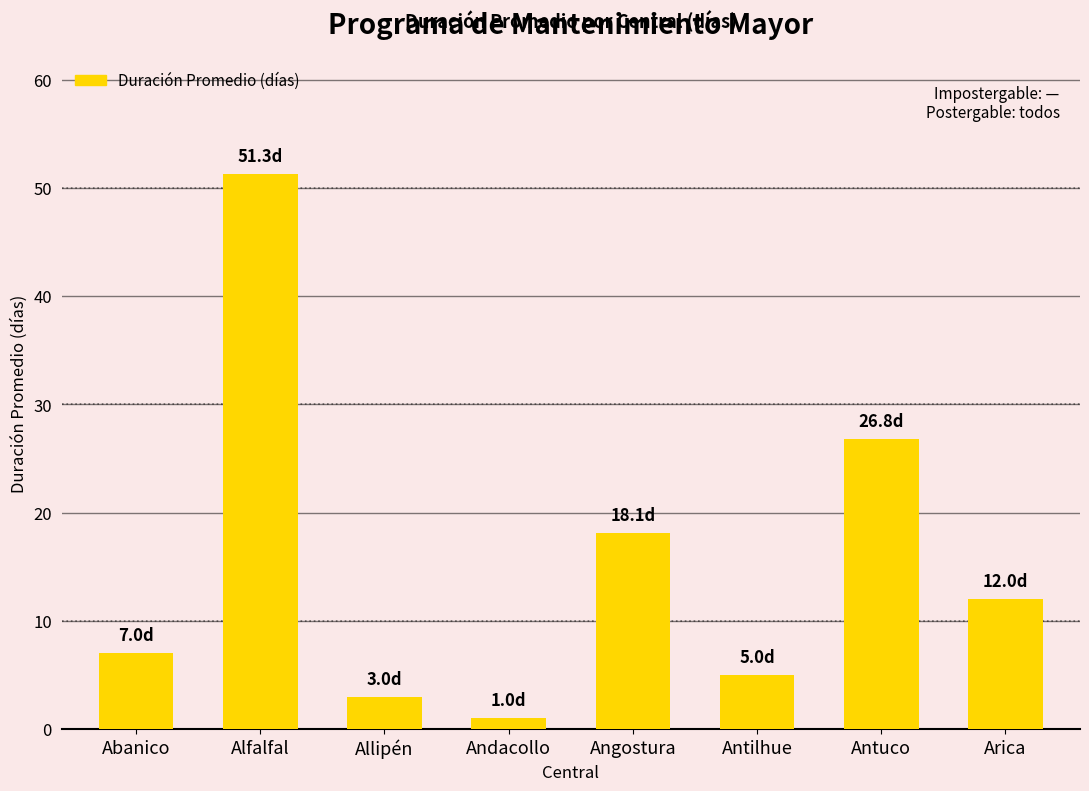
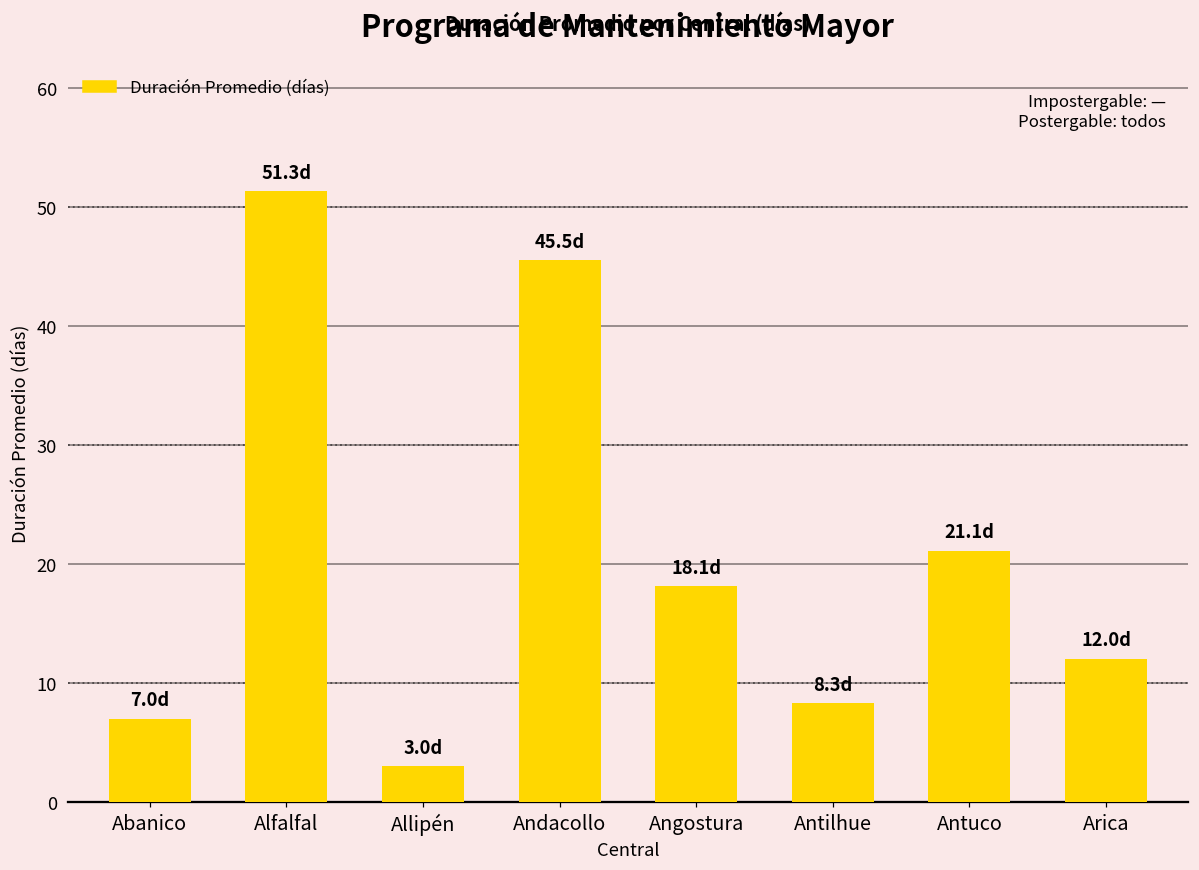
Andacollo: 1.0d -> 45.5d
Antilhue: 5.0d -> 8.3d
Antuco: 26.8d -> 21.1d
